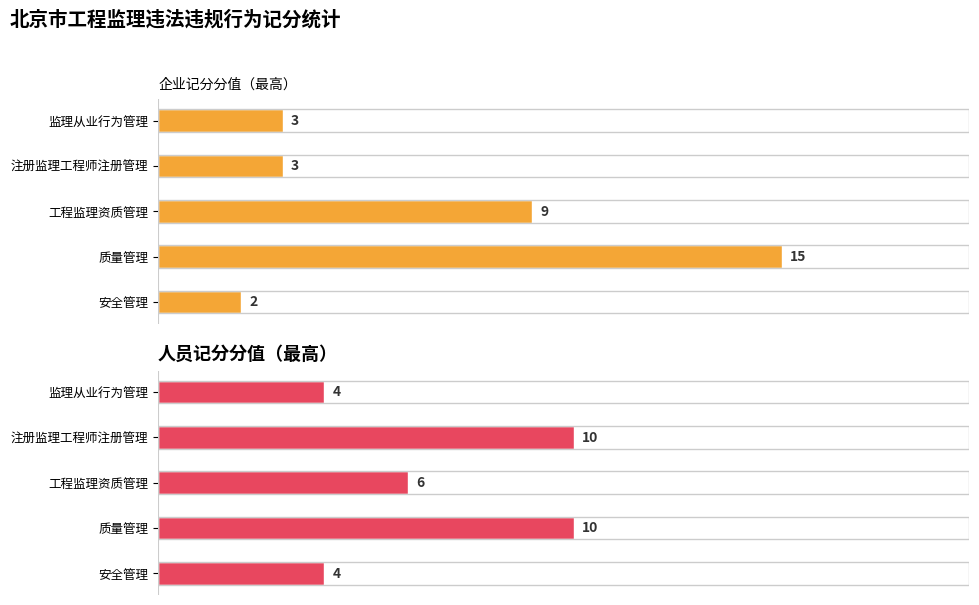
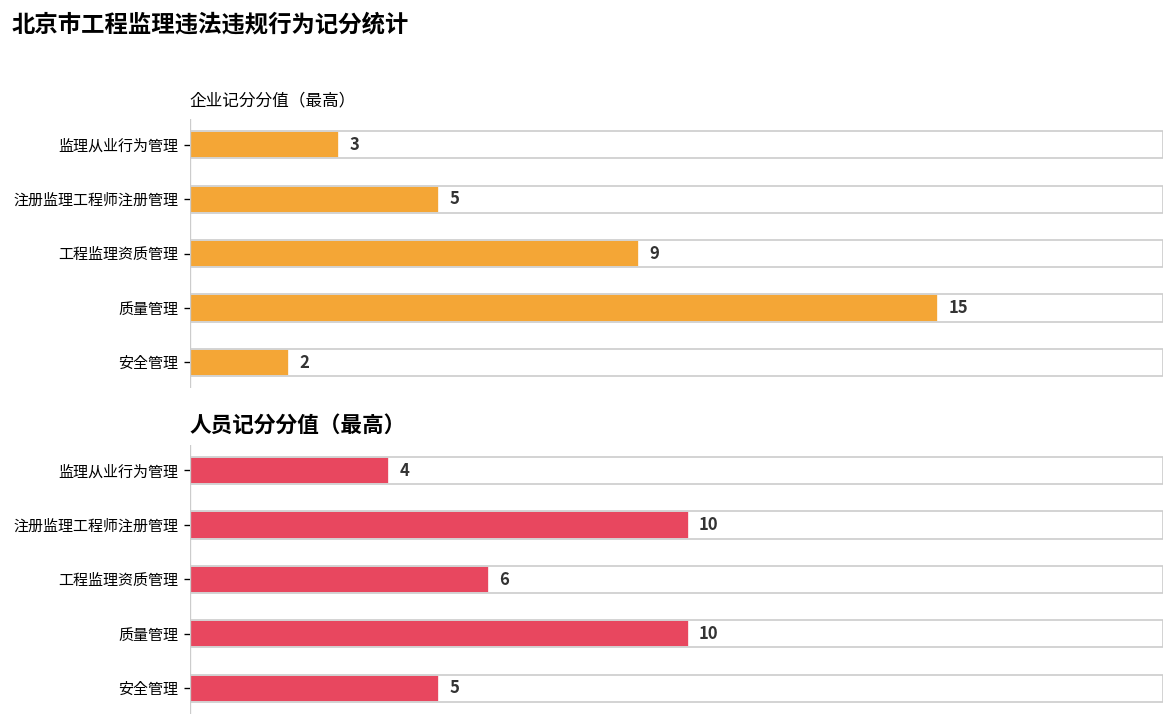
企业记分分值（最高）, 注册监理工程师注册管理: 3 -> 5
人员记分分值（最高）, 安全管理: 4 -> 5
